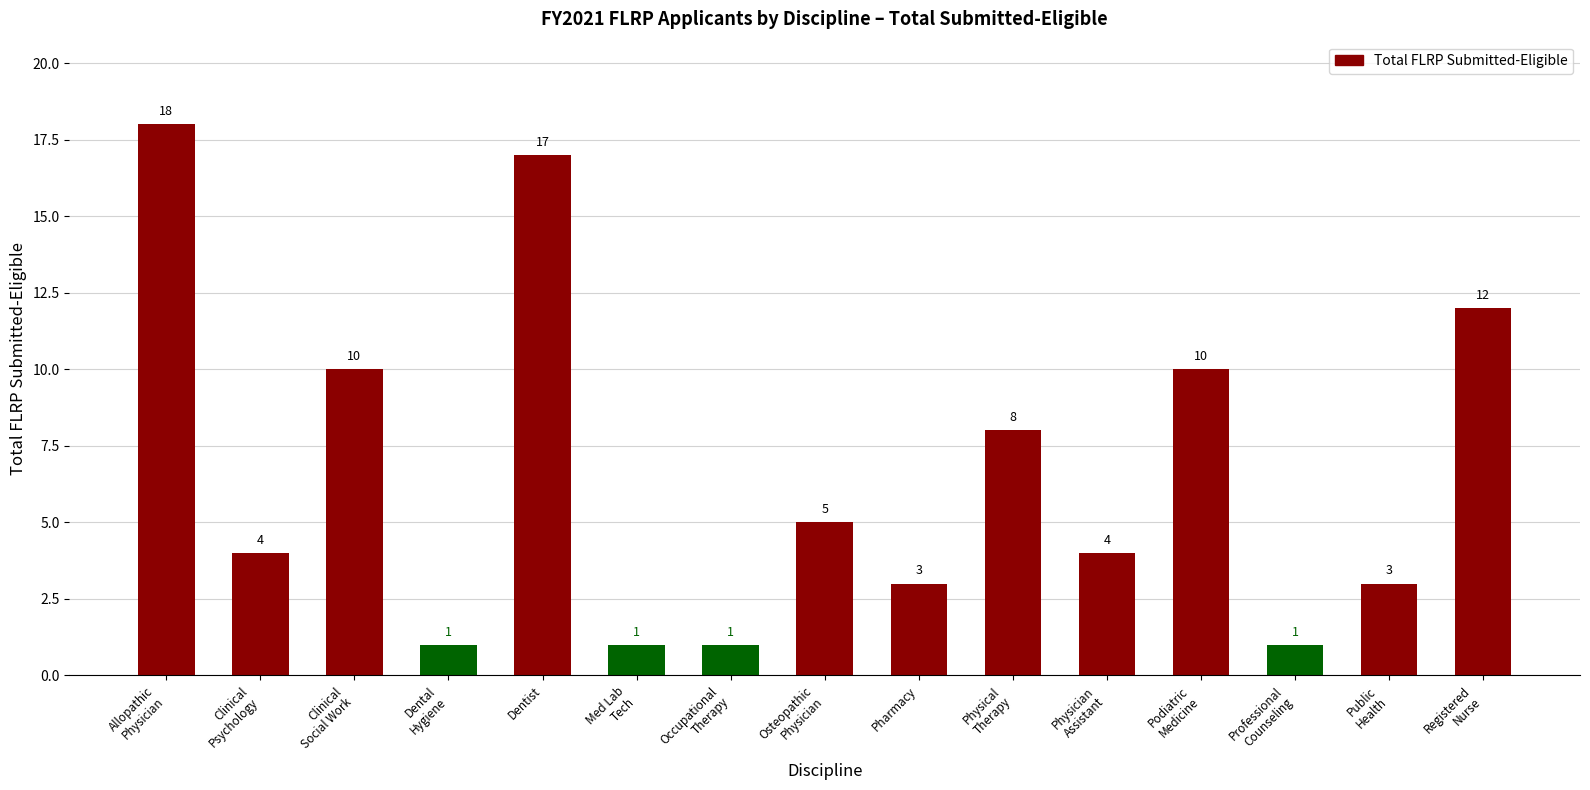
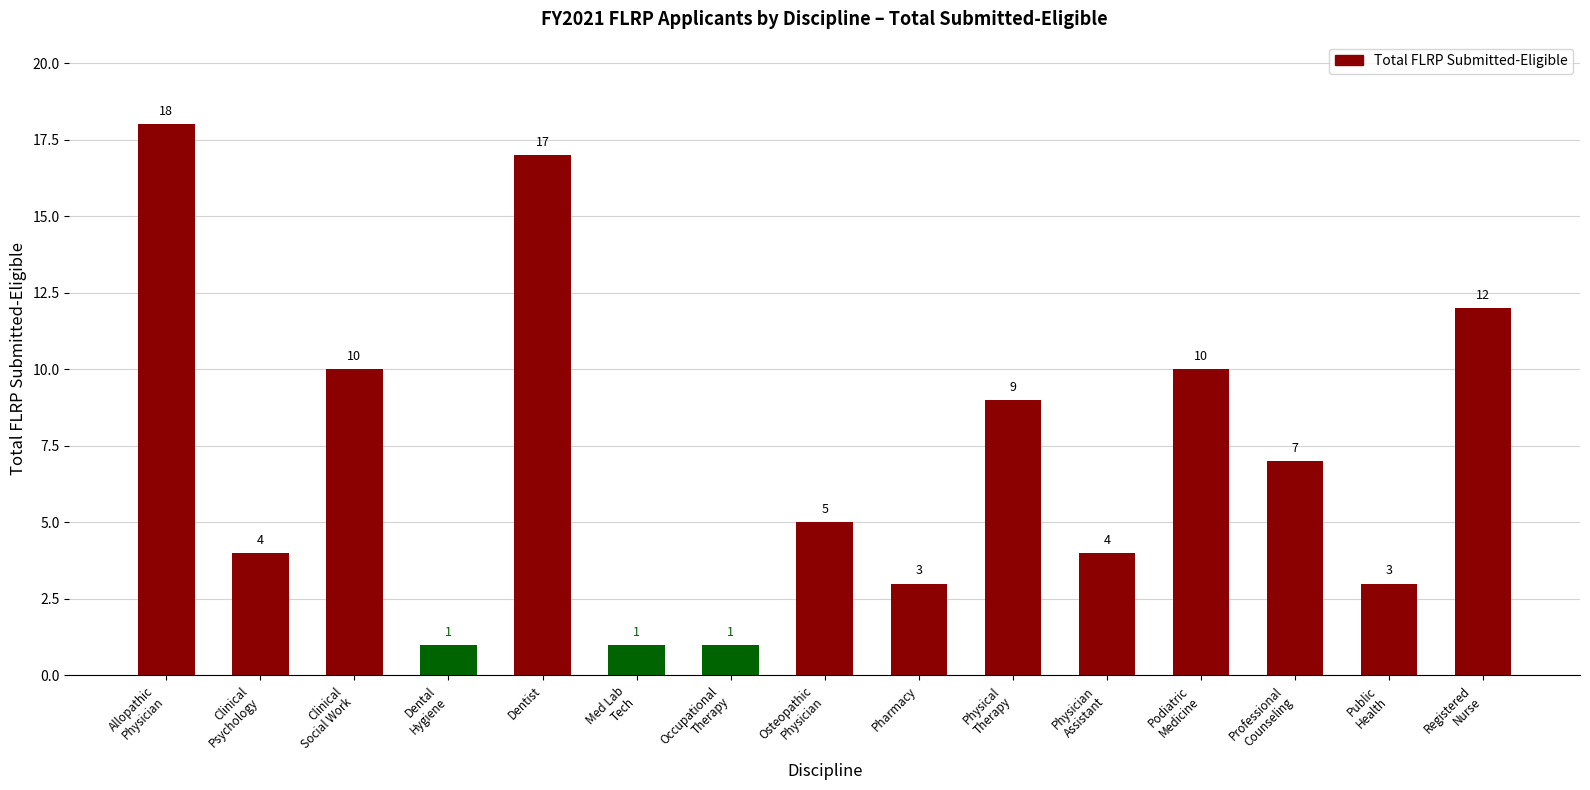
Physical Therapy: 8 -> 9
Professional Counseling: 1 -> 7
